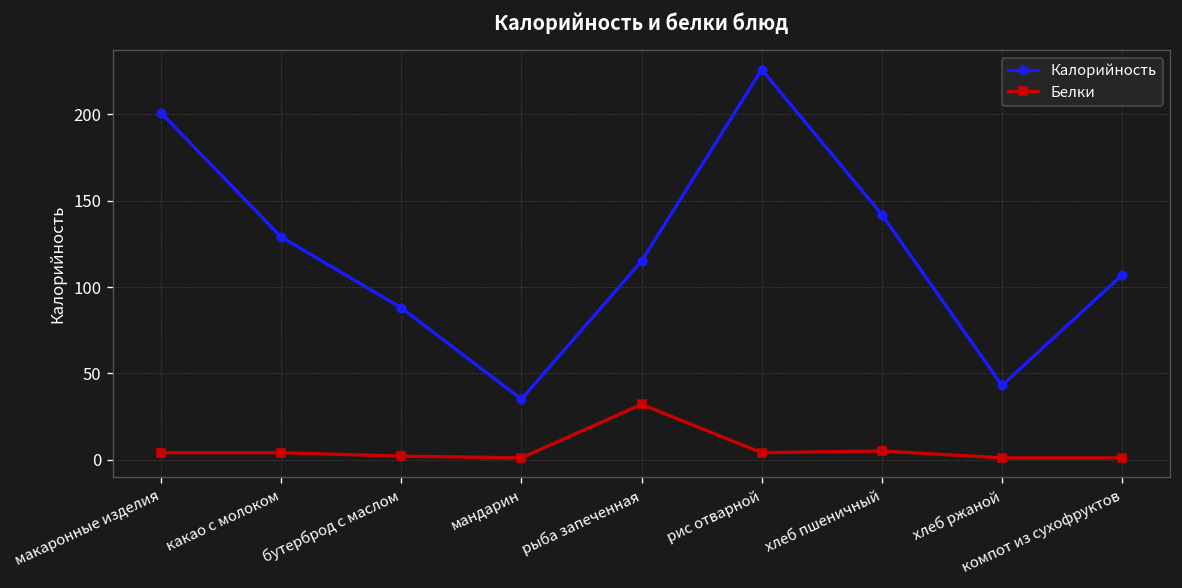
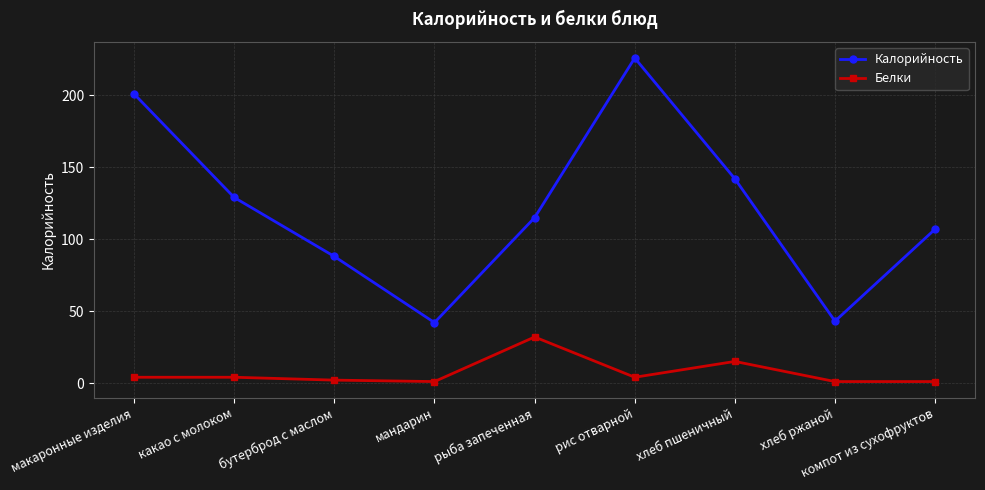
Калорийность, мандарин: 35 -> 42
Белки, хлеб пшеничный: 5 -> 15
